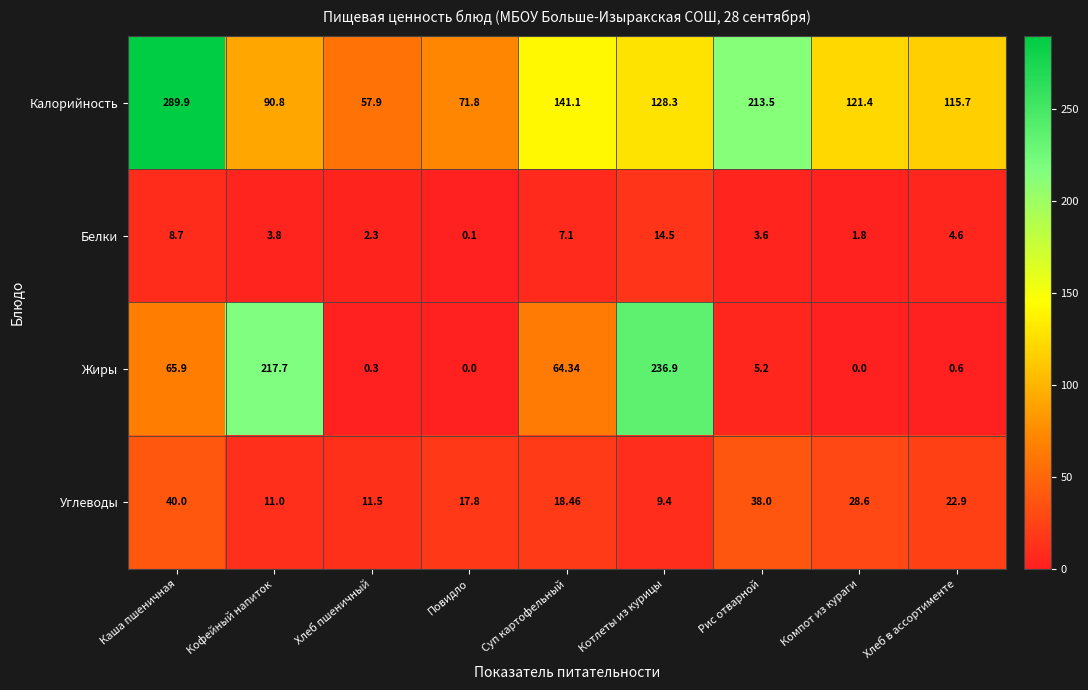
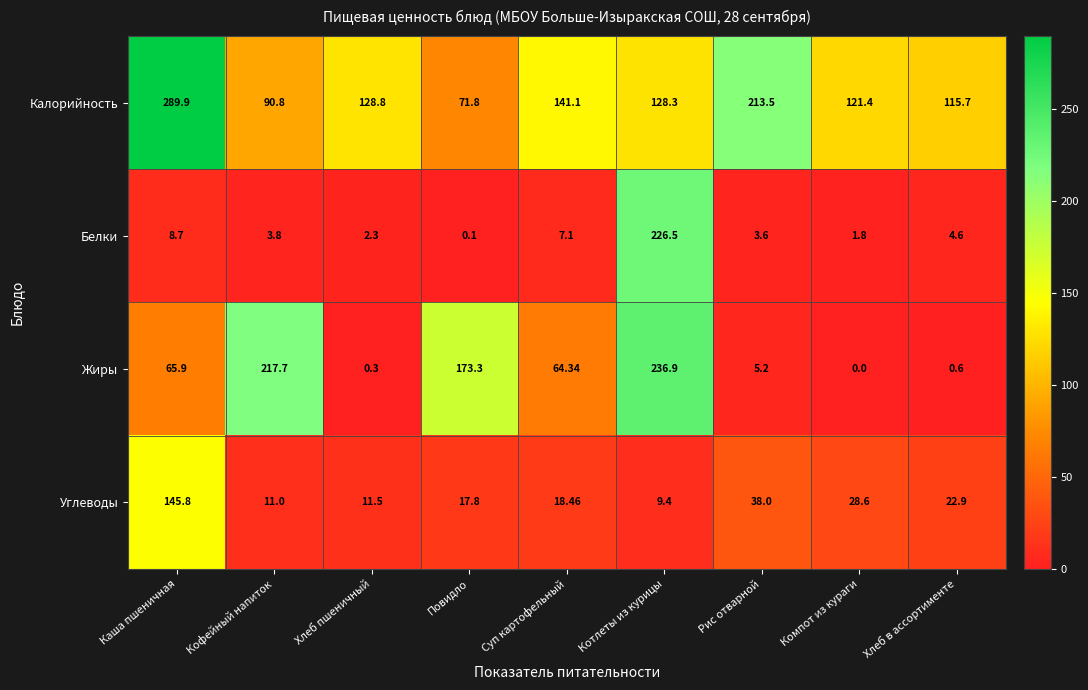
Калорийность, Хлеб пшеничный: 57.9 -> 128.8
Белки, Котлеты из курицы: 14.5 -> 226.5
Жиры, Повидло: 0.0 -> 173.3
Углеводы, Каша пшеничная: 40.0 -> 145.8
